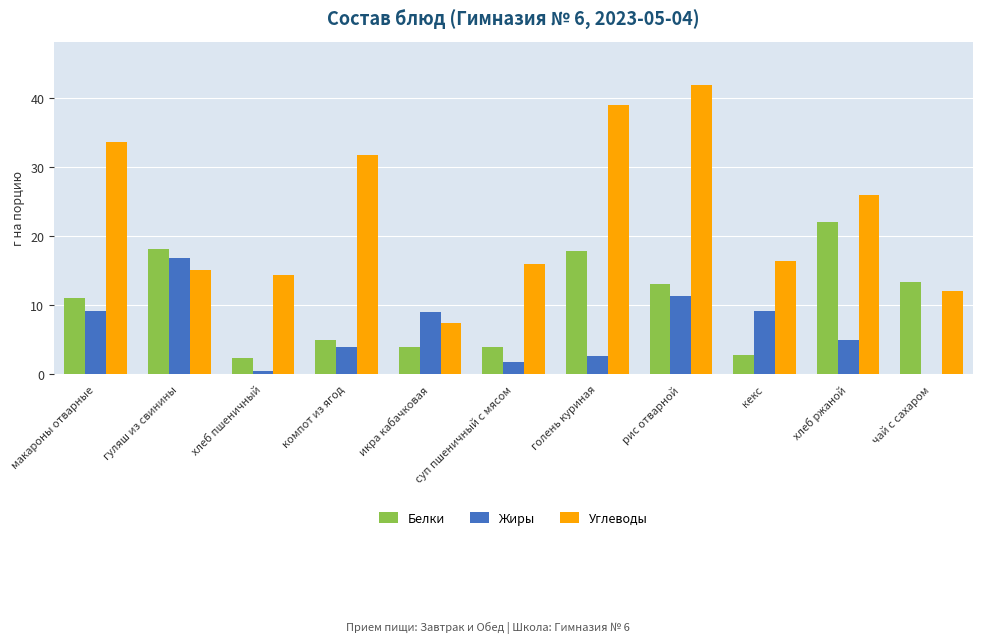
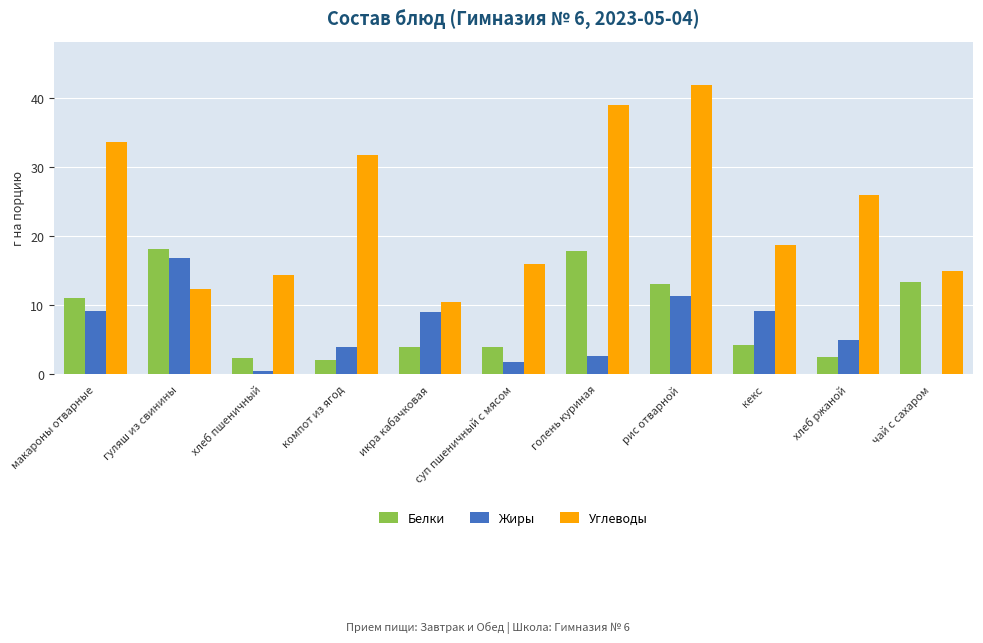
Углеводы, гуляш из свинины: 15 -> 12
Белки, компот из ягод: 5 -> 2
Углеводы, икра кабачковая: 7 -> 10
Белки, кекс: 3 -> 4
Углеводы, кекс: 16 -> 19
Белки, хлеб ржаной: 22 -> 3
Углеводы, чай с сахаром: 12 -> 15
